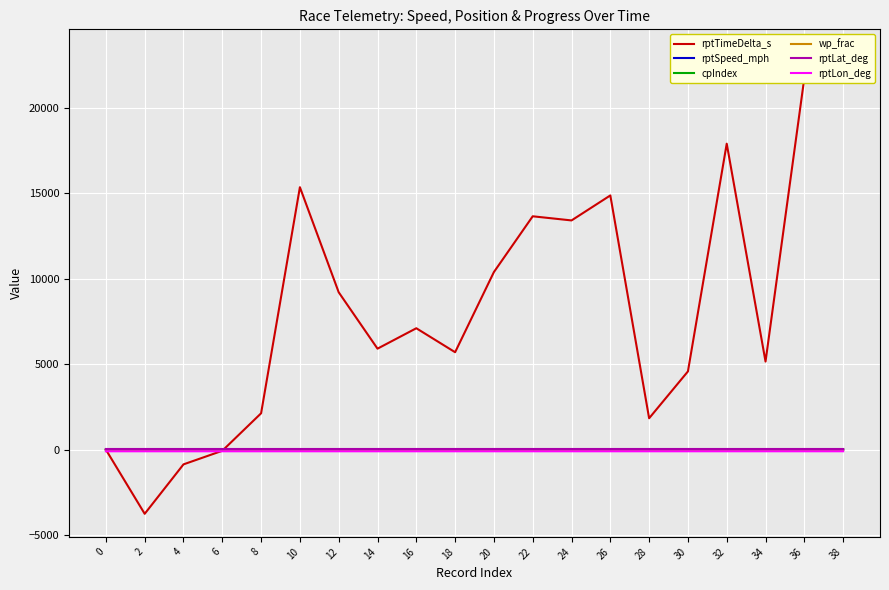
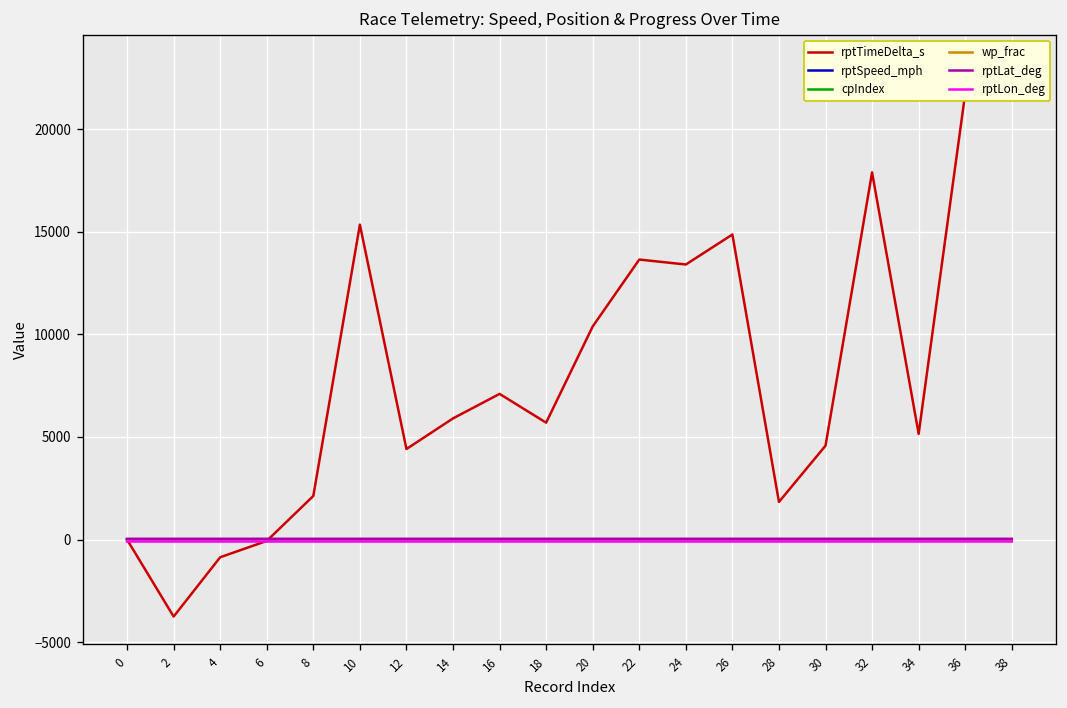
rptTimeDelta_s, 12: 9200 -> 4400
